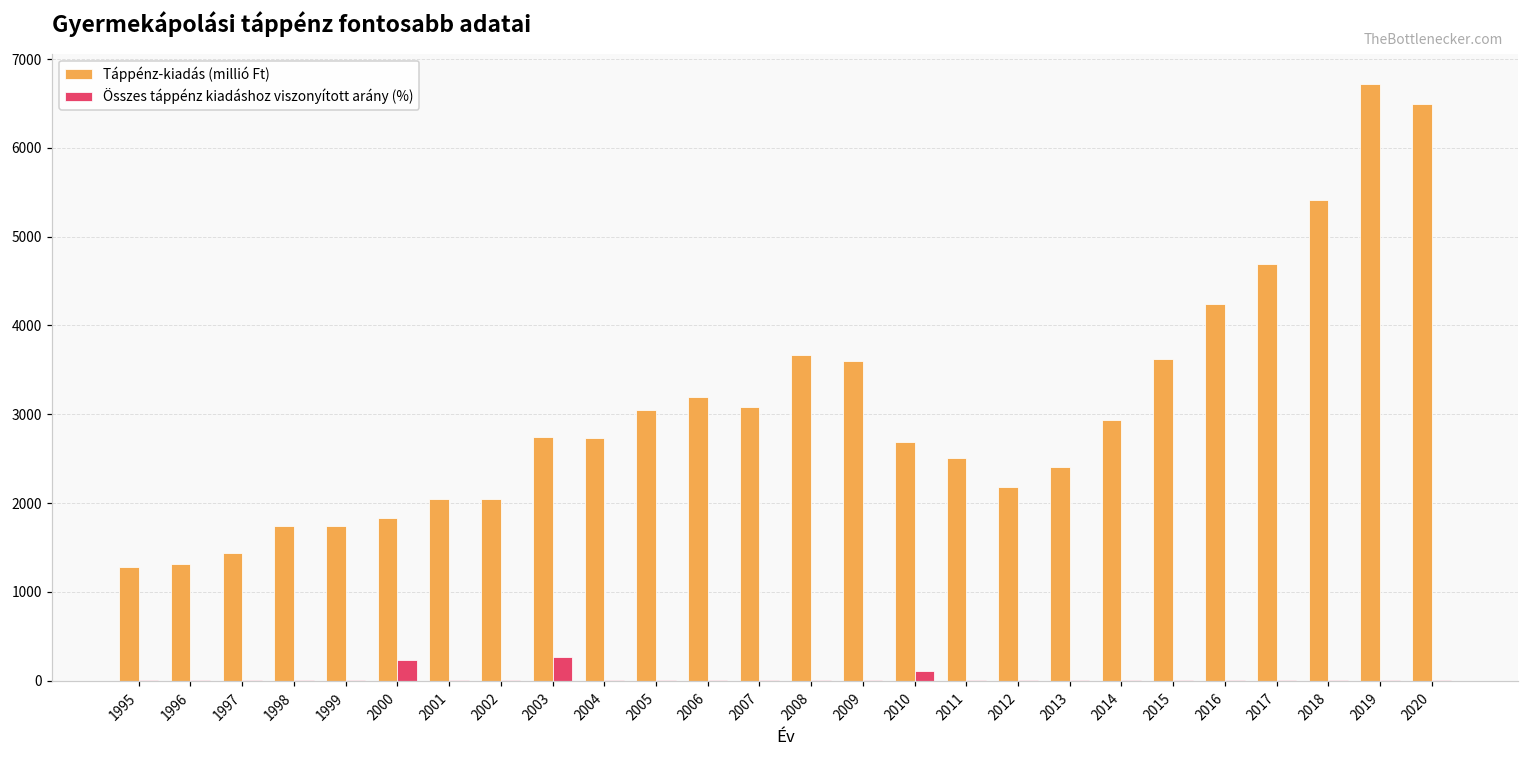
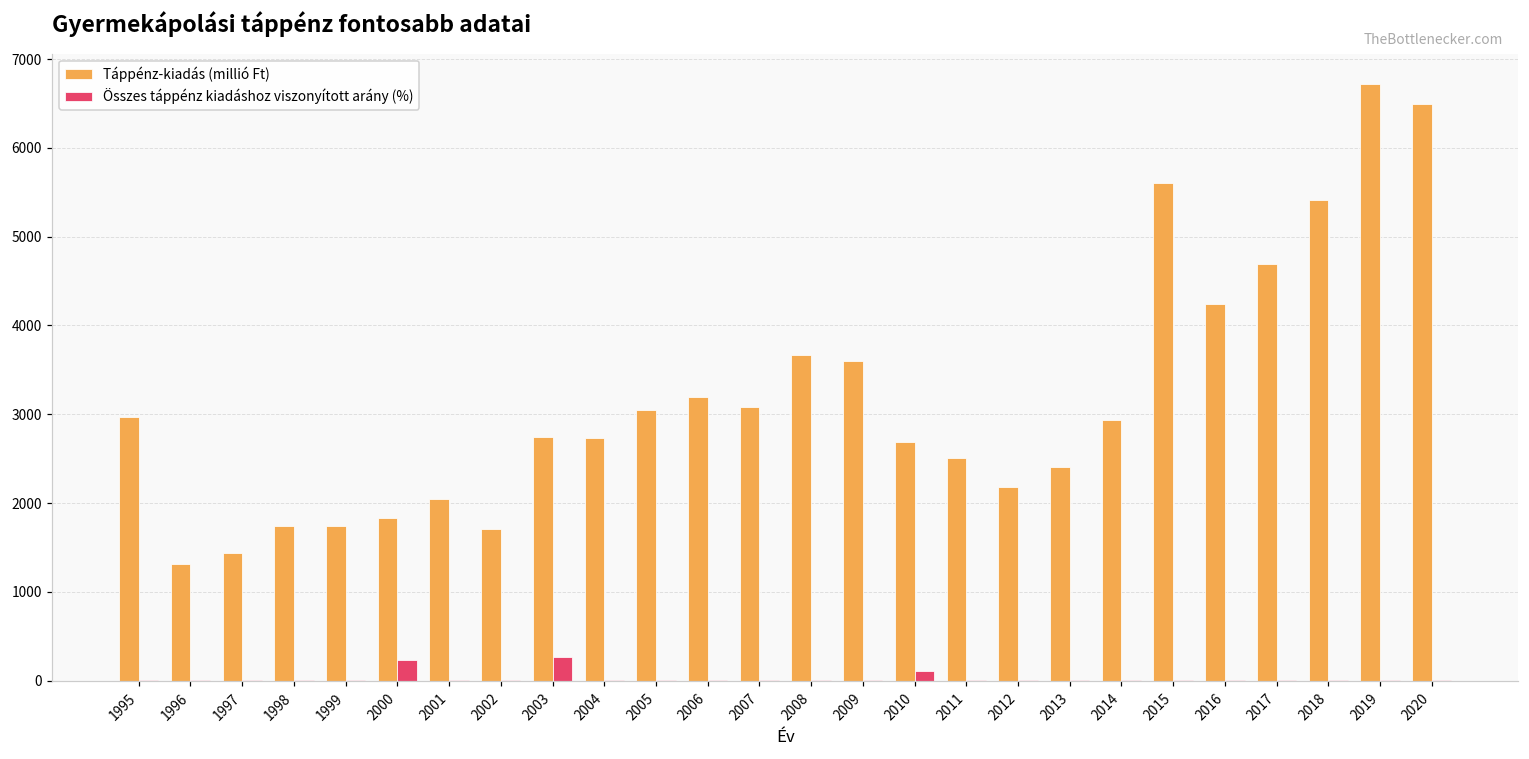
Táppénz-kiadás (millió Ft), 1995: 1300 -> 3000
Táppénz-kiadás (millió Ft), 2002: 2000 -> 1700
Táppénz-kiadás (millió Ft), 2015: 3600 -> 5600
